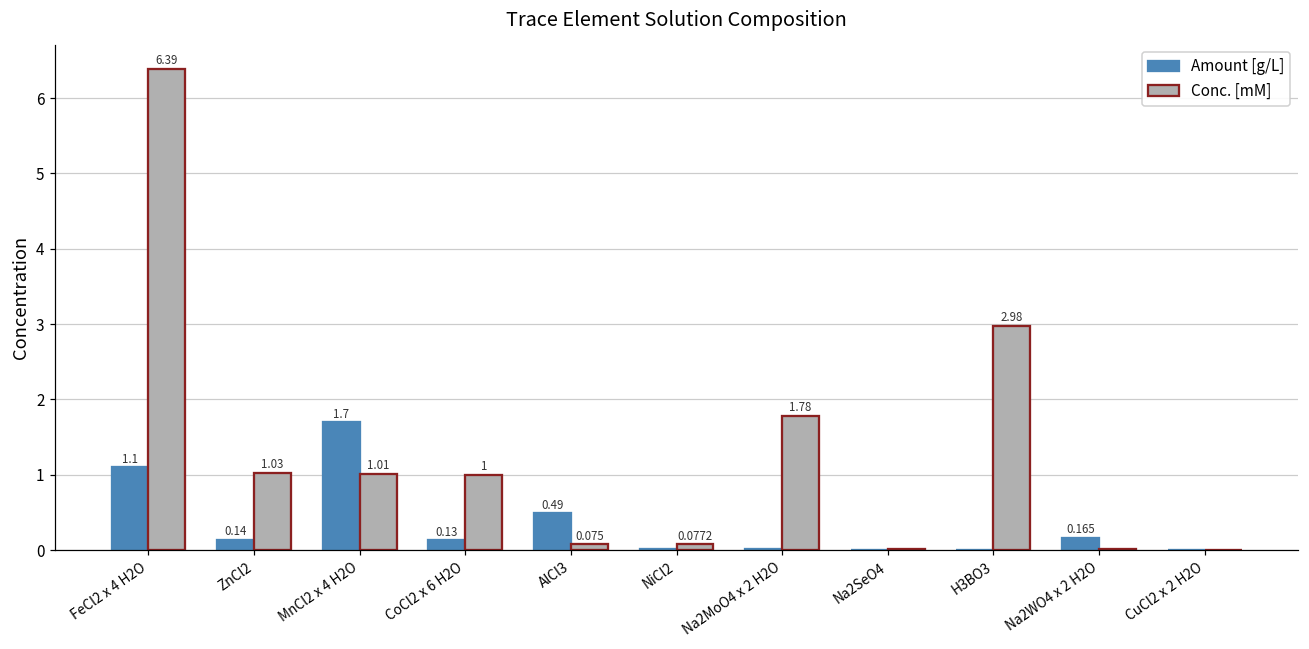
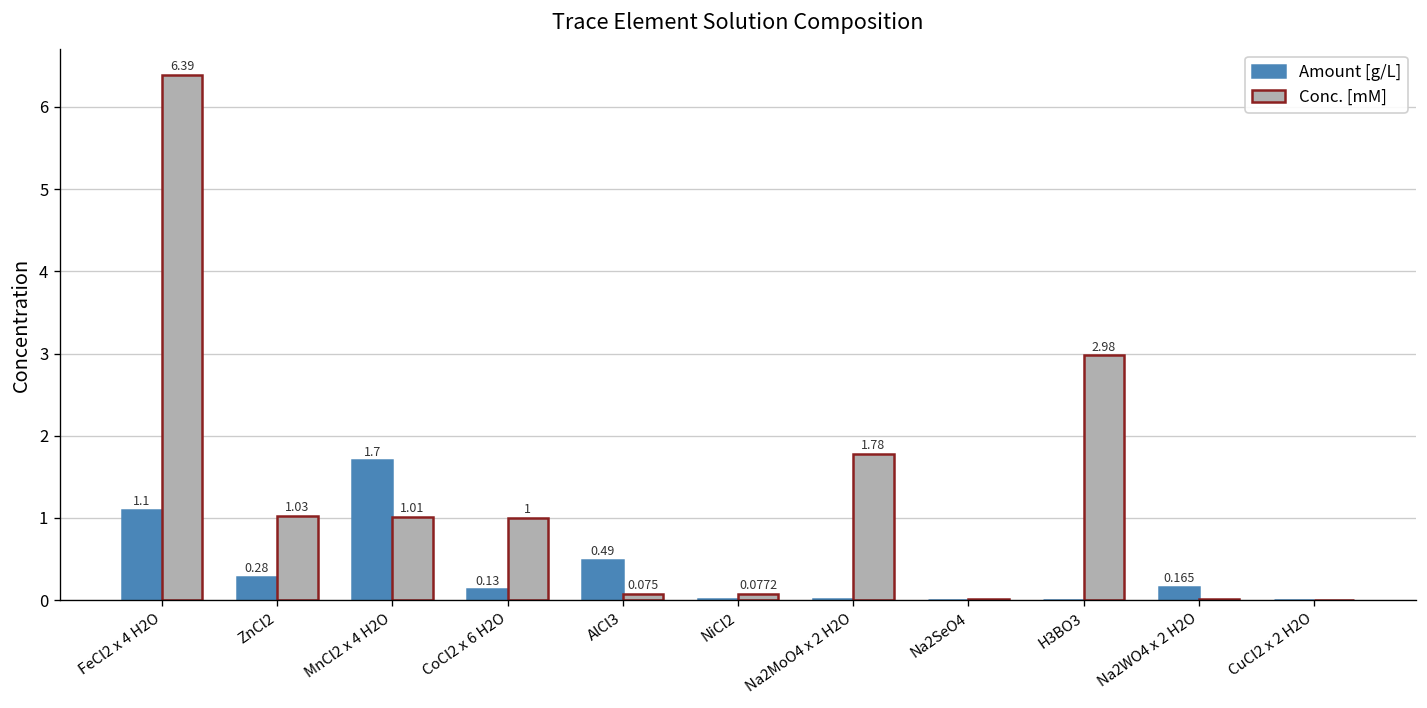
Amount [g/L], ZnCl2: 0.14 -> 0.28
